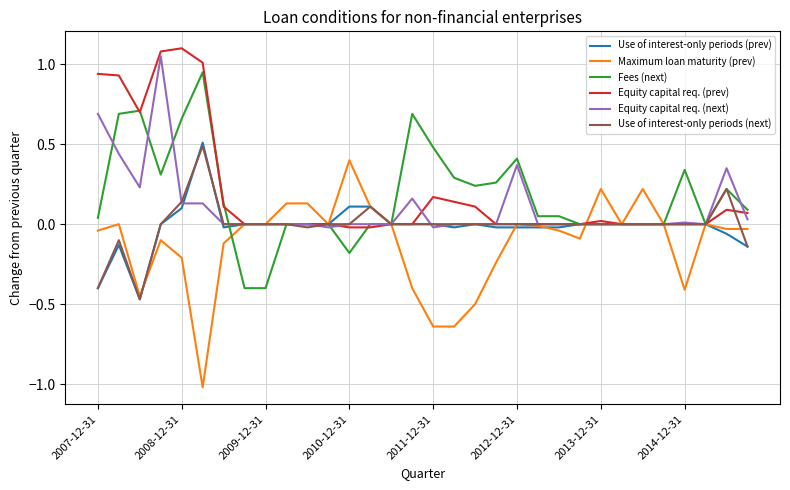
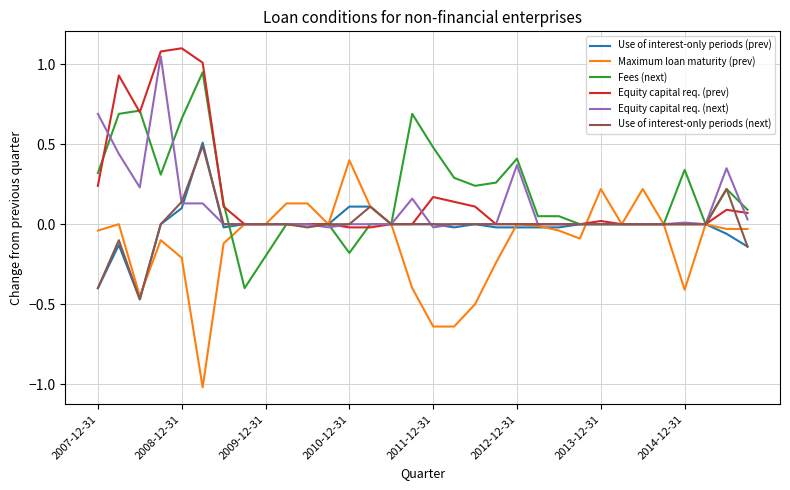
Fees (next), 2007-12-31: 0.04 -> 0.32
Equity capital req. (prev), 2007-12-31: 0.94 -> 0.24
Fees (next), 2009-12-31: -0.4 -> -0.2
